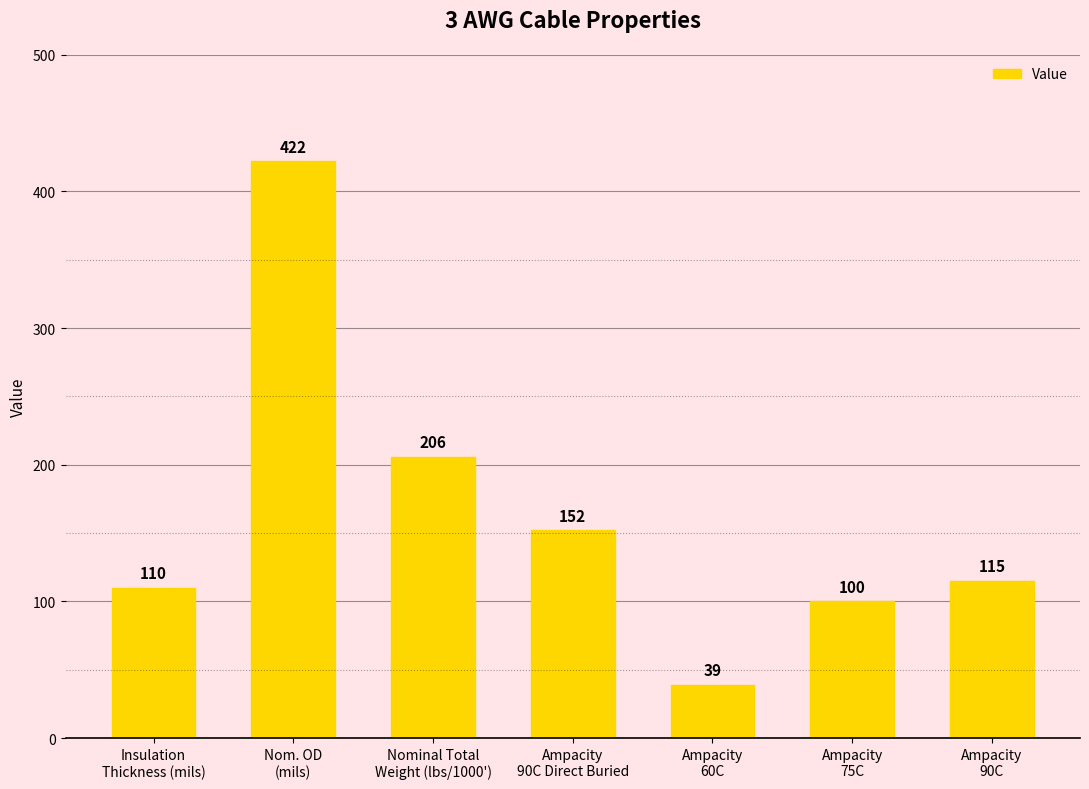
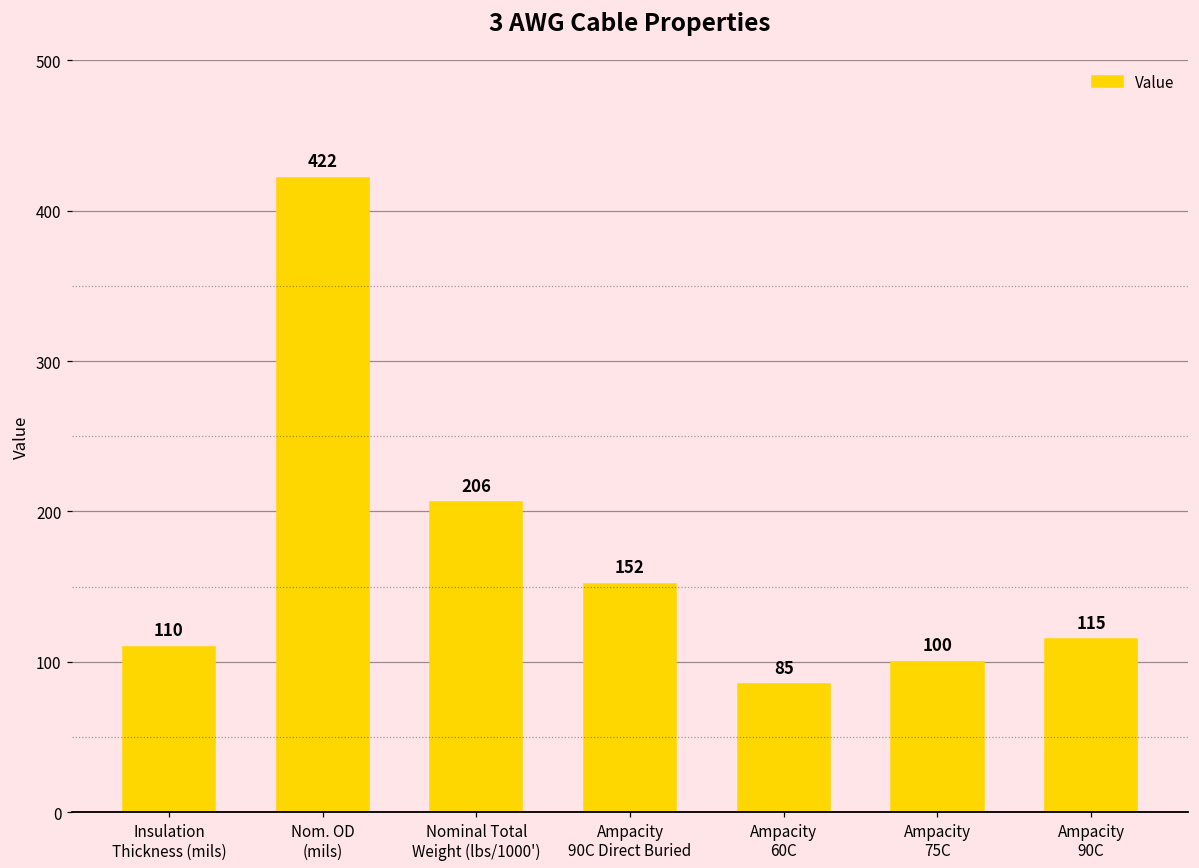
Ampacity 60C: 39 -> 85
